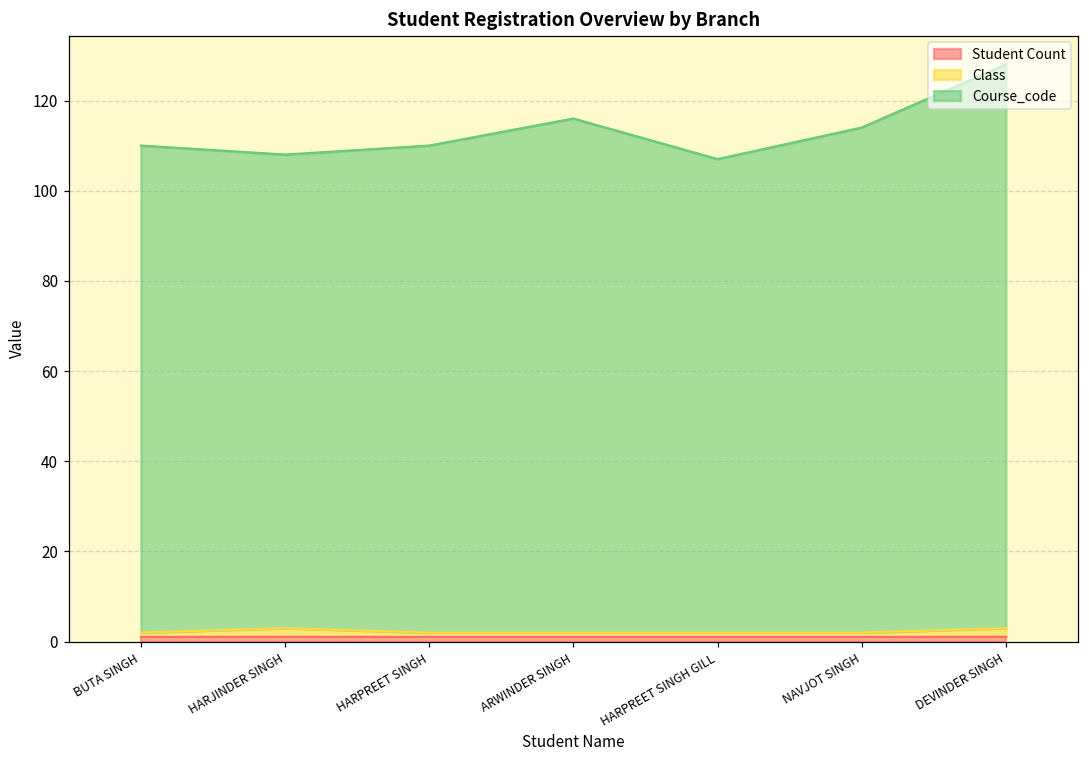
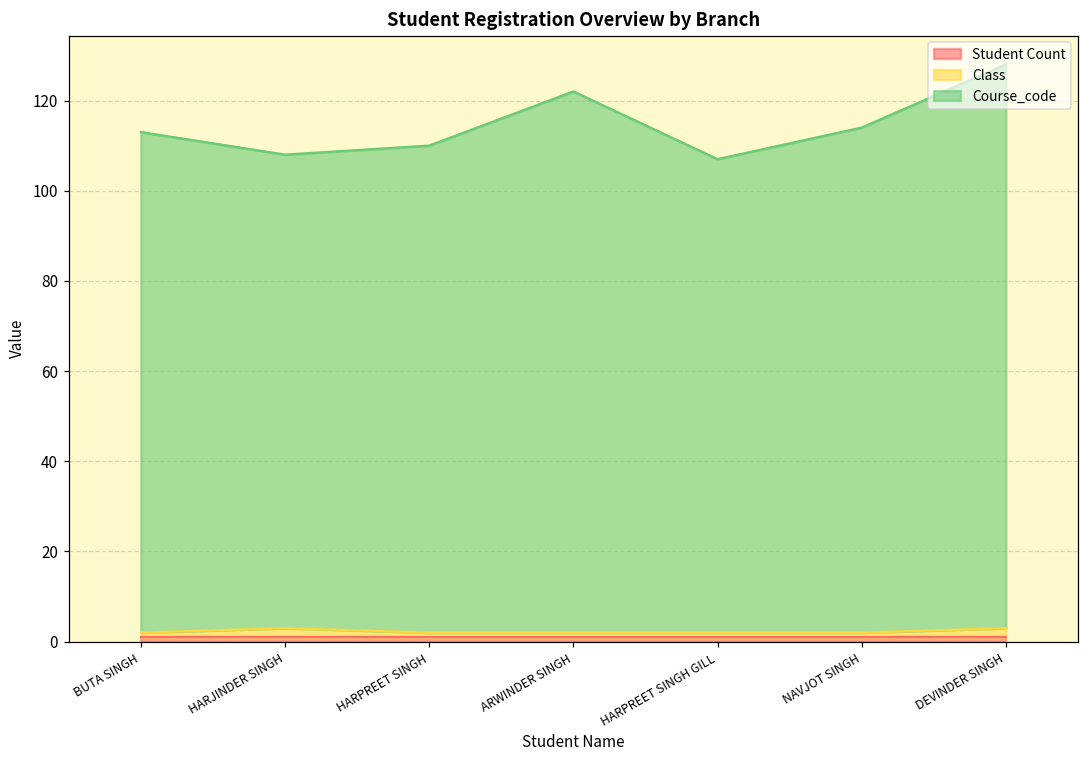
Course_code, BUTA SINGH: 108 -> 111
Course_code, ARWINDER SINGH: 114 -> 120
